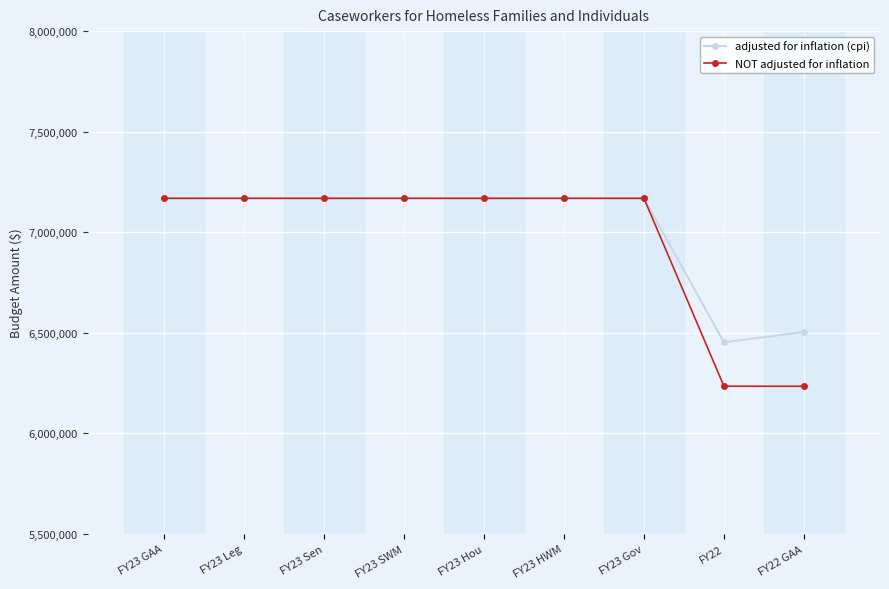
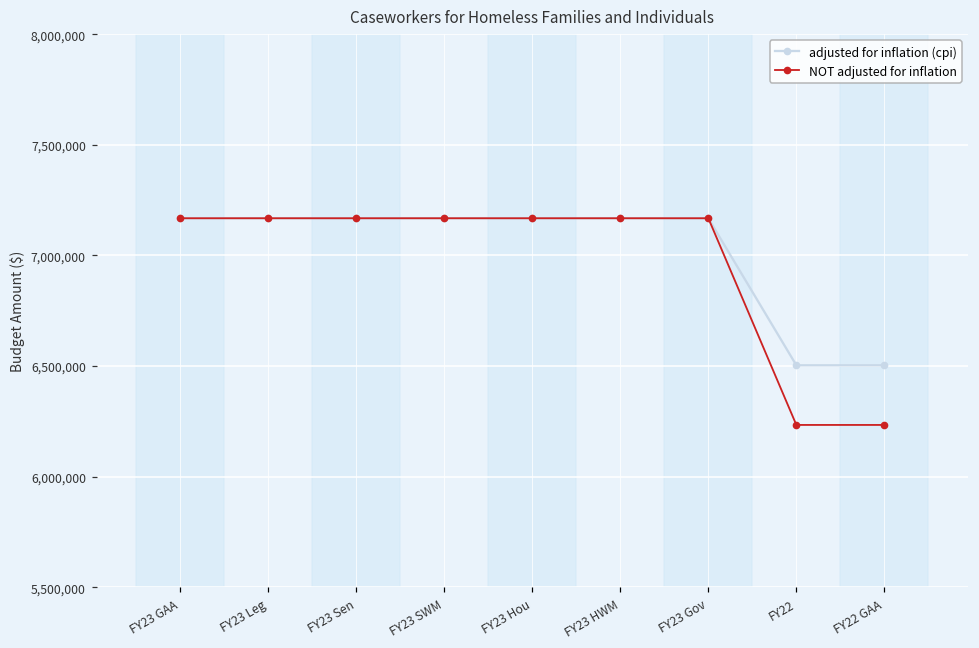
adjusted for inflation (cpi), FY22: 6,450,000 -> 6,500,000
